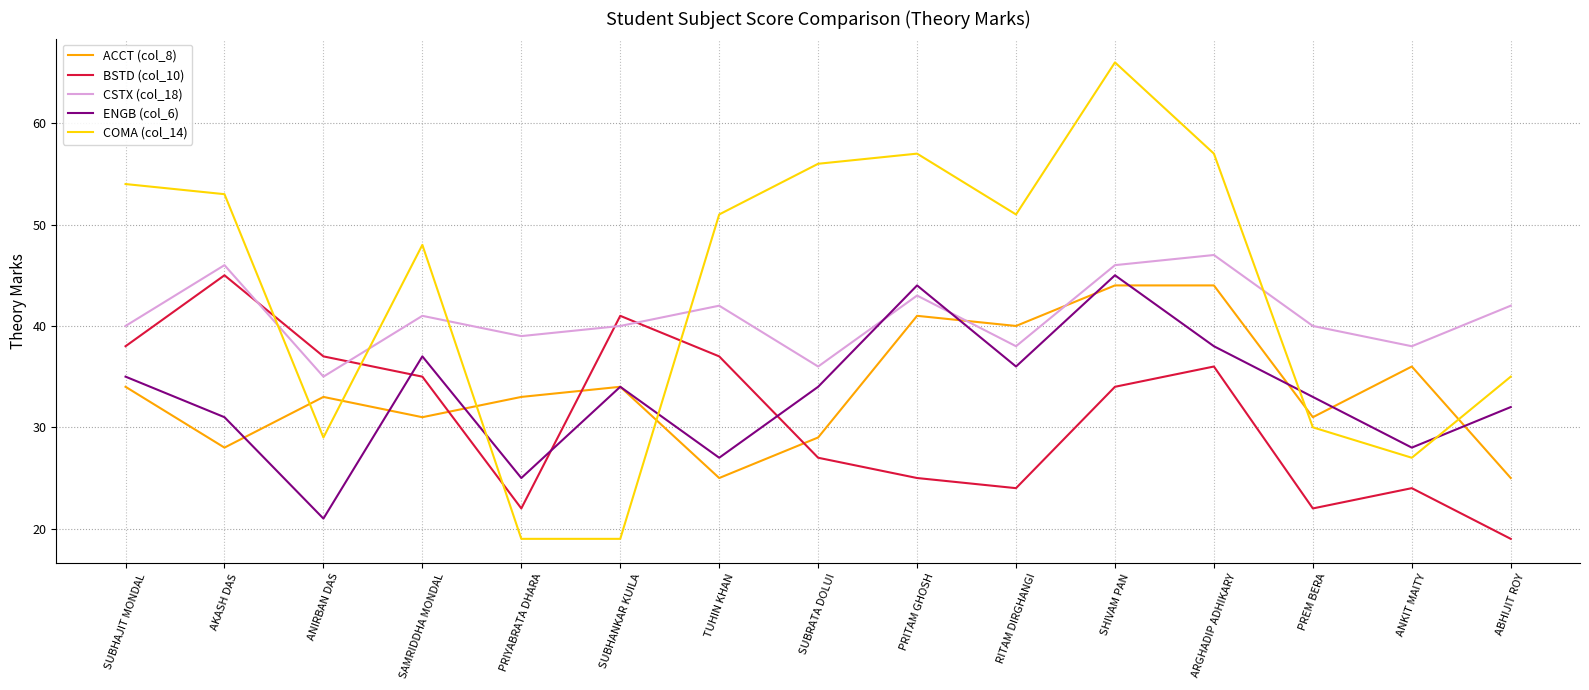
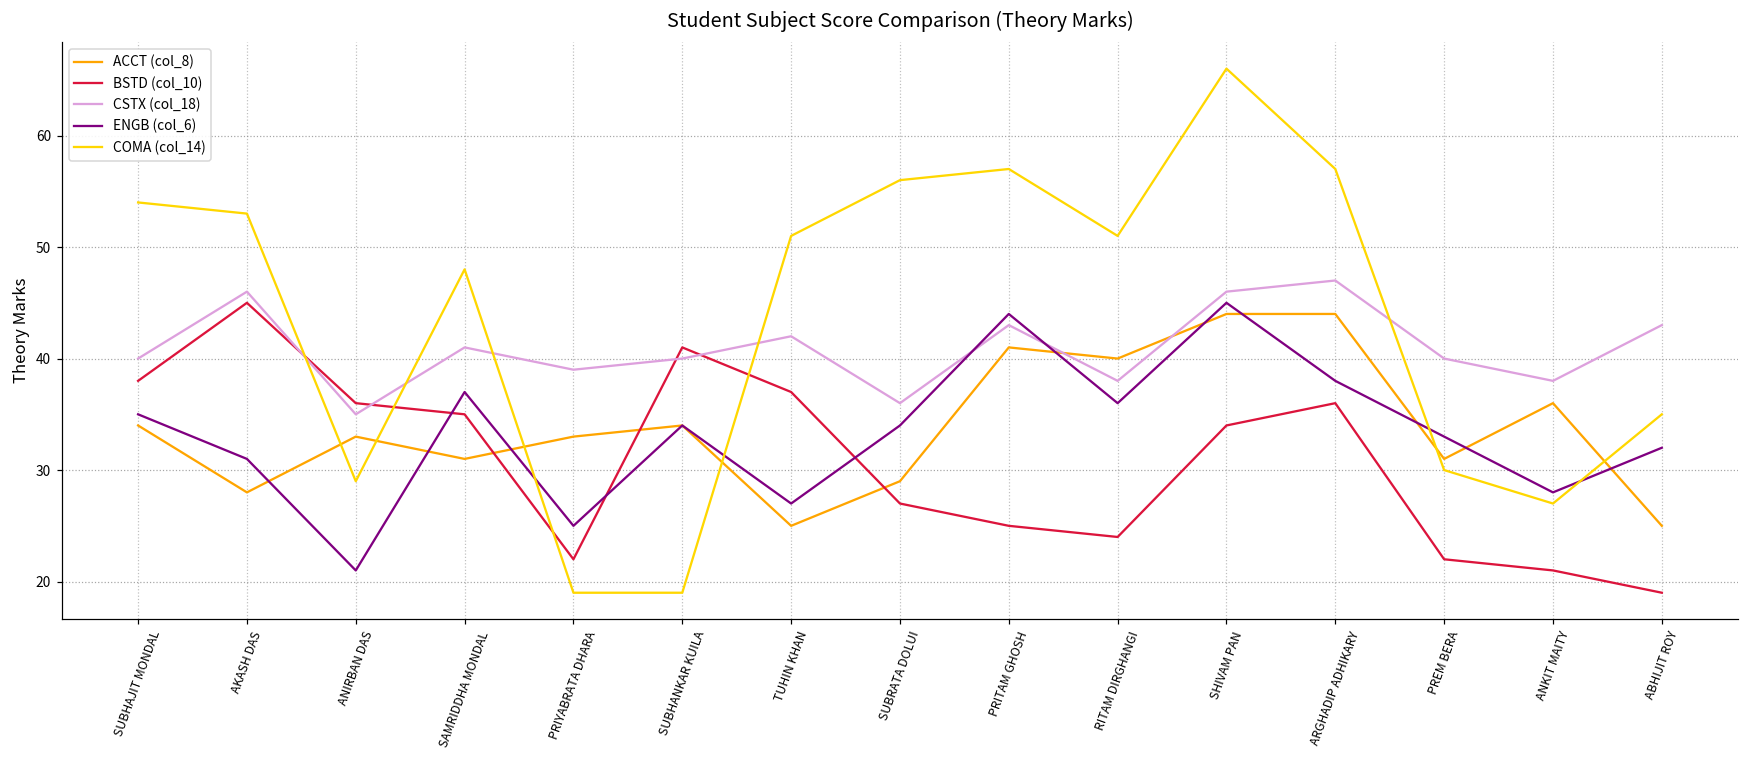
BSTD (col_10), ANIRBAN DAS: 37 -> 36
BSTD (col_10), ANKIT MAITY: 24 -> 21
CSTX (col_18), ABHIJIT ROY: 42 -> 43
